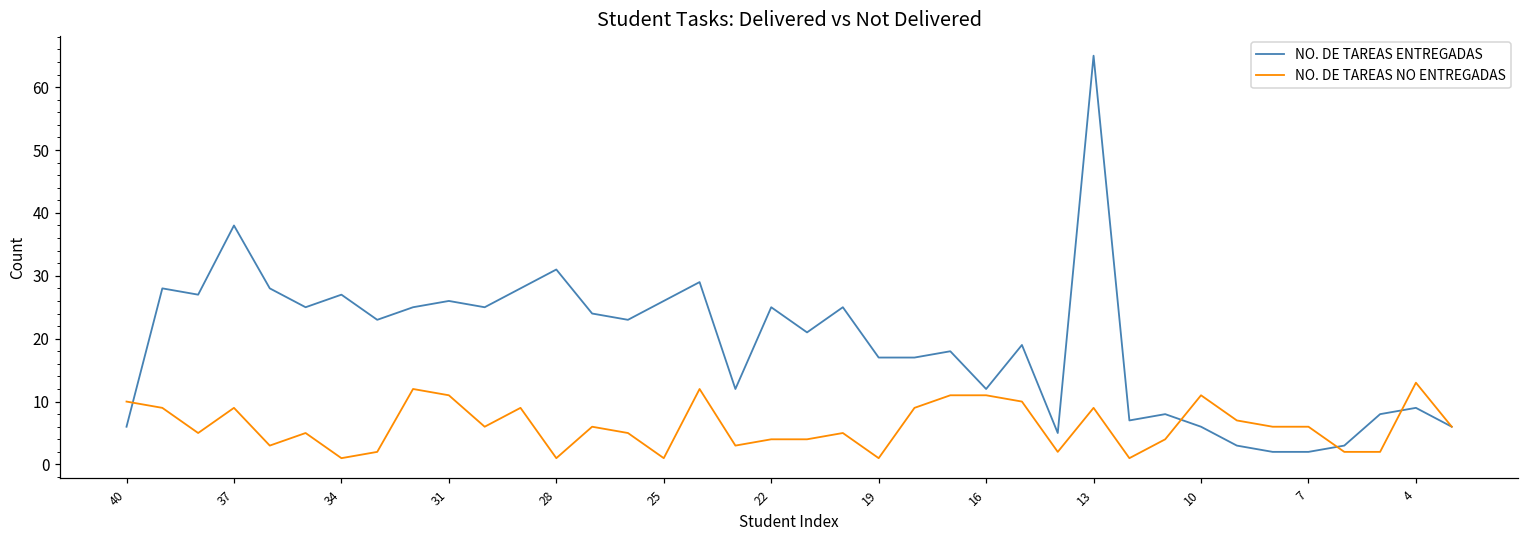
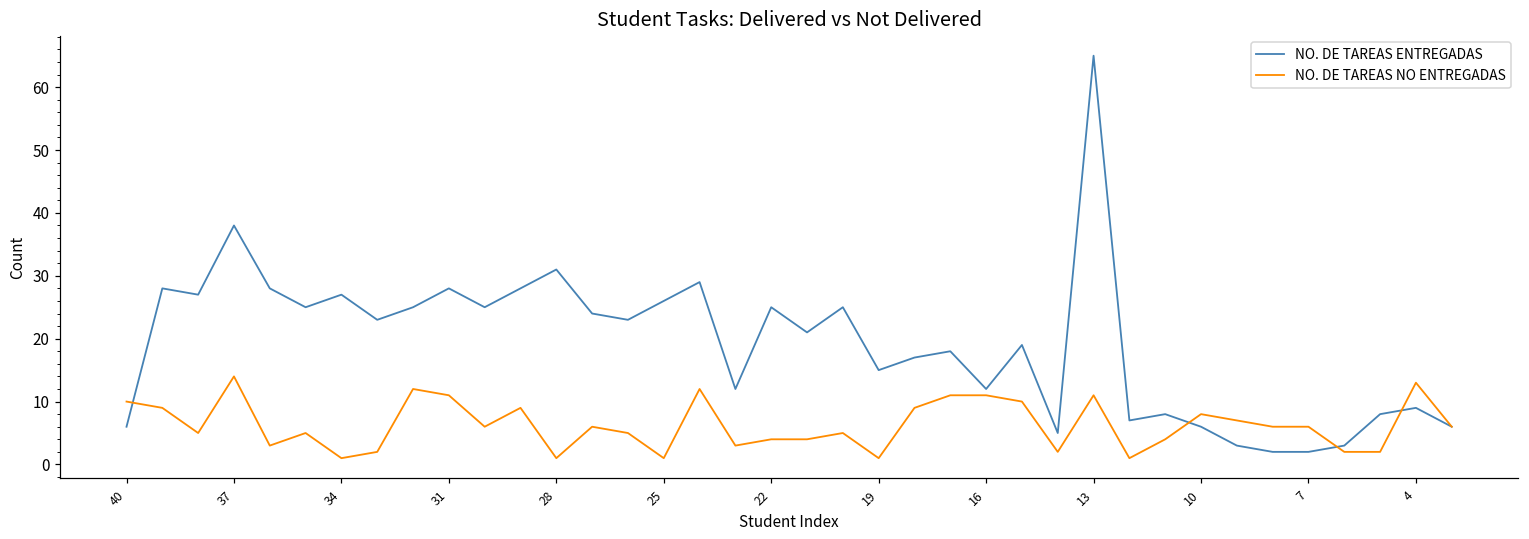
NO. DE TAREAS NO ENTREGADAS, 37: 9 -> 14
NO. DE TAREAS ENTREGADAS, 31: 26 -> 28
NO. DE TAREAS ENTREGADAS, 19: 17 -> 15
NO. DE TAREAS NO ENTREGADAS, 13: 9 -> 11
NO. DE TAREAS NO ENTREGADAS, 10: 11 -> 8
